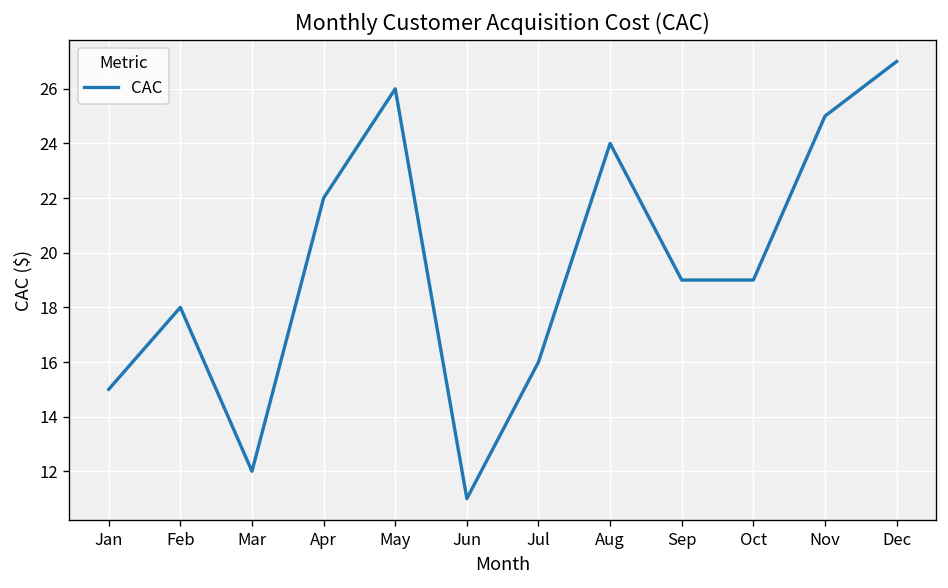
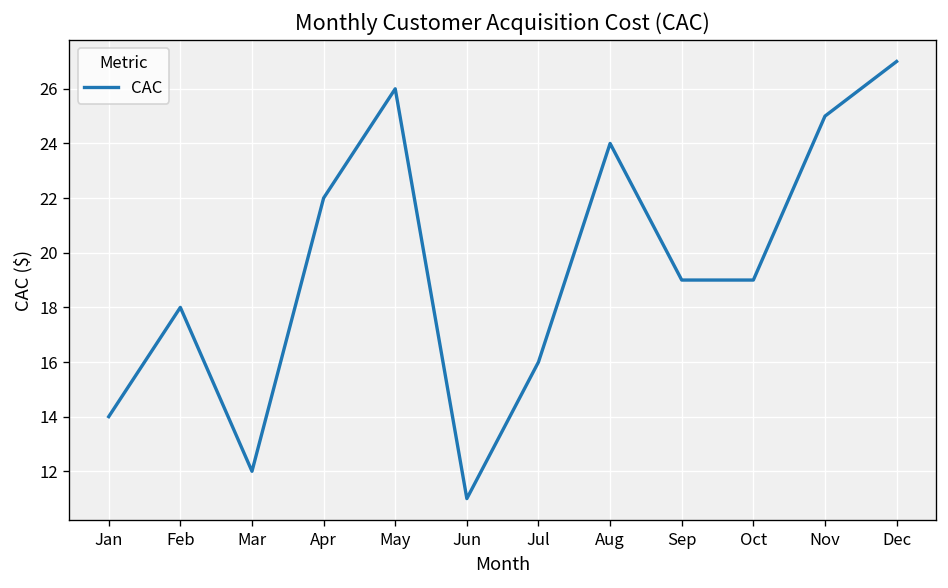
Jan: 15 -> 14
